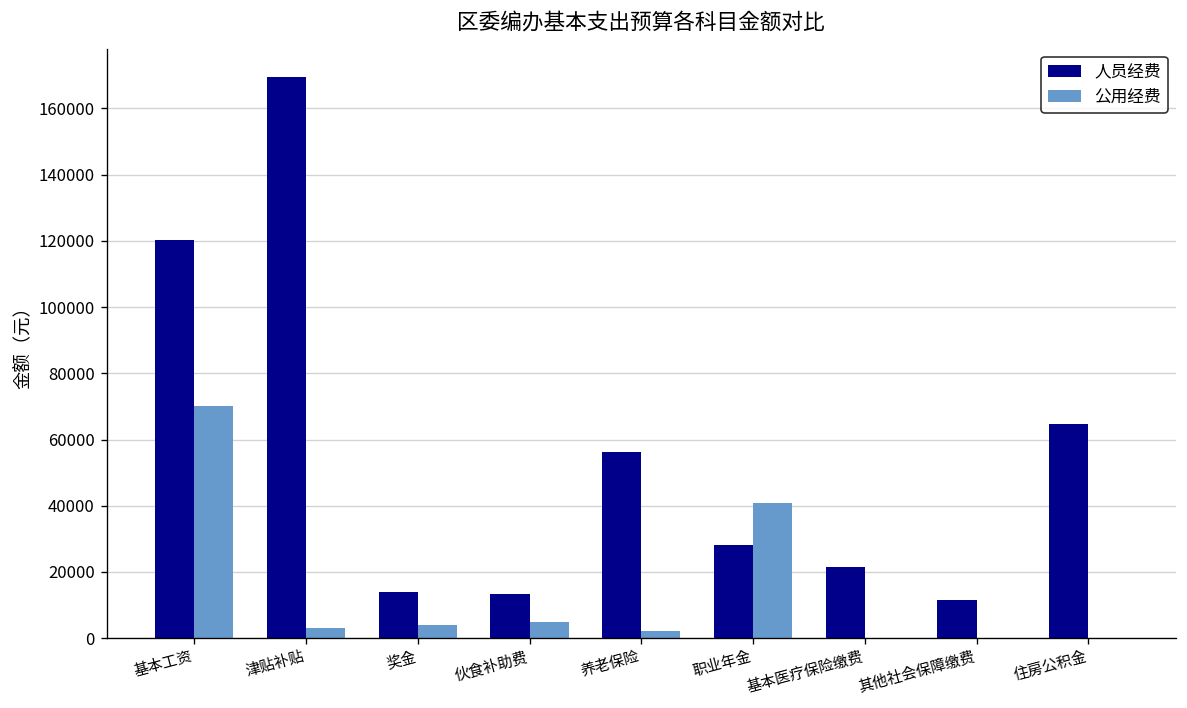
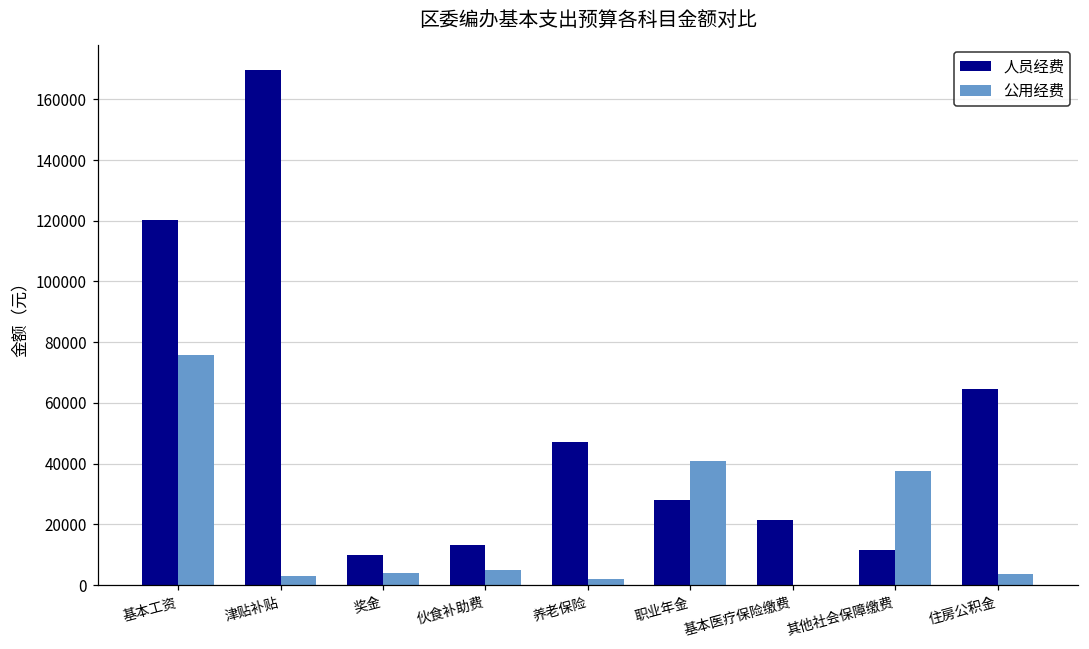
公用经费, 基本工资: 70000 -> 76000
人员经费, 奖金: 14000 -> 10000
人员经费, 养老保险: 56000 -> 47000
公用经费, 其他社会保障缴费: 0 -> 38000
公用经费, 住房公积金: 0 -> 4000
